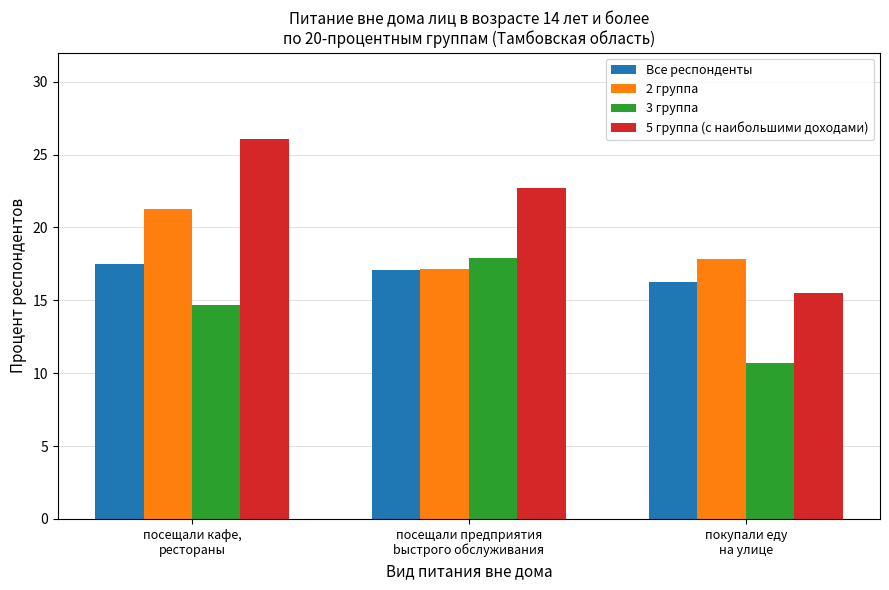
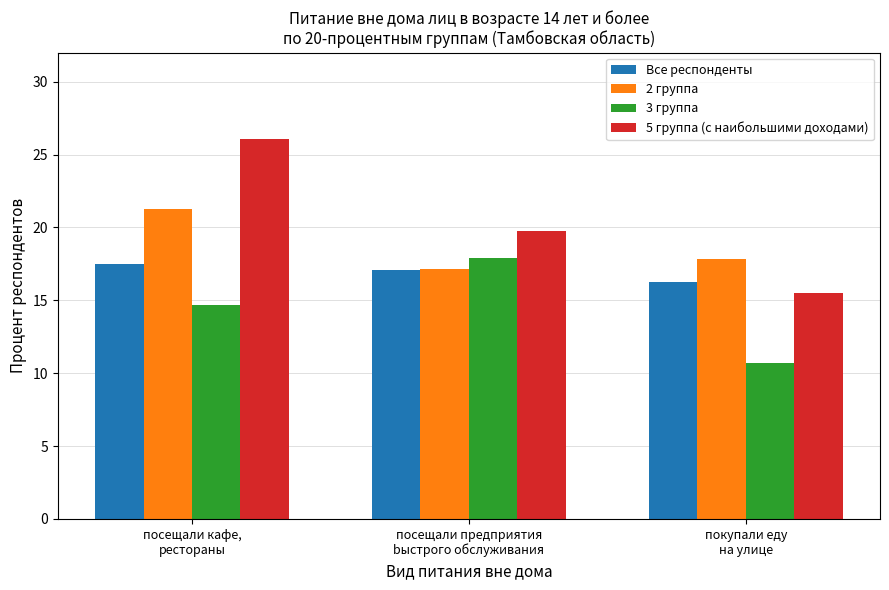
5 группа (с наибольшими доходами), посещали предприятия bыстрого обслуживания: 22.7 -> 19.7
